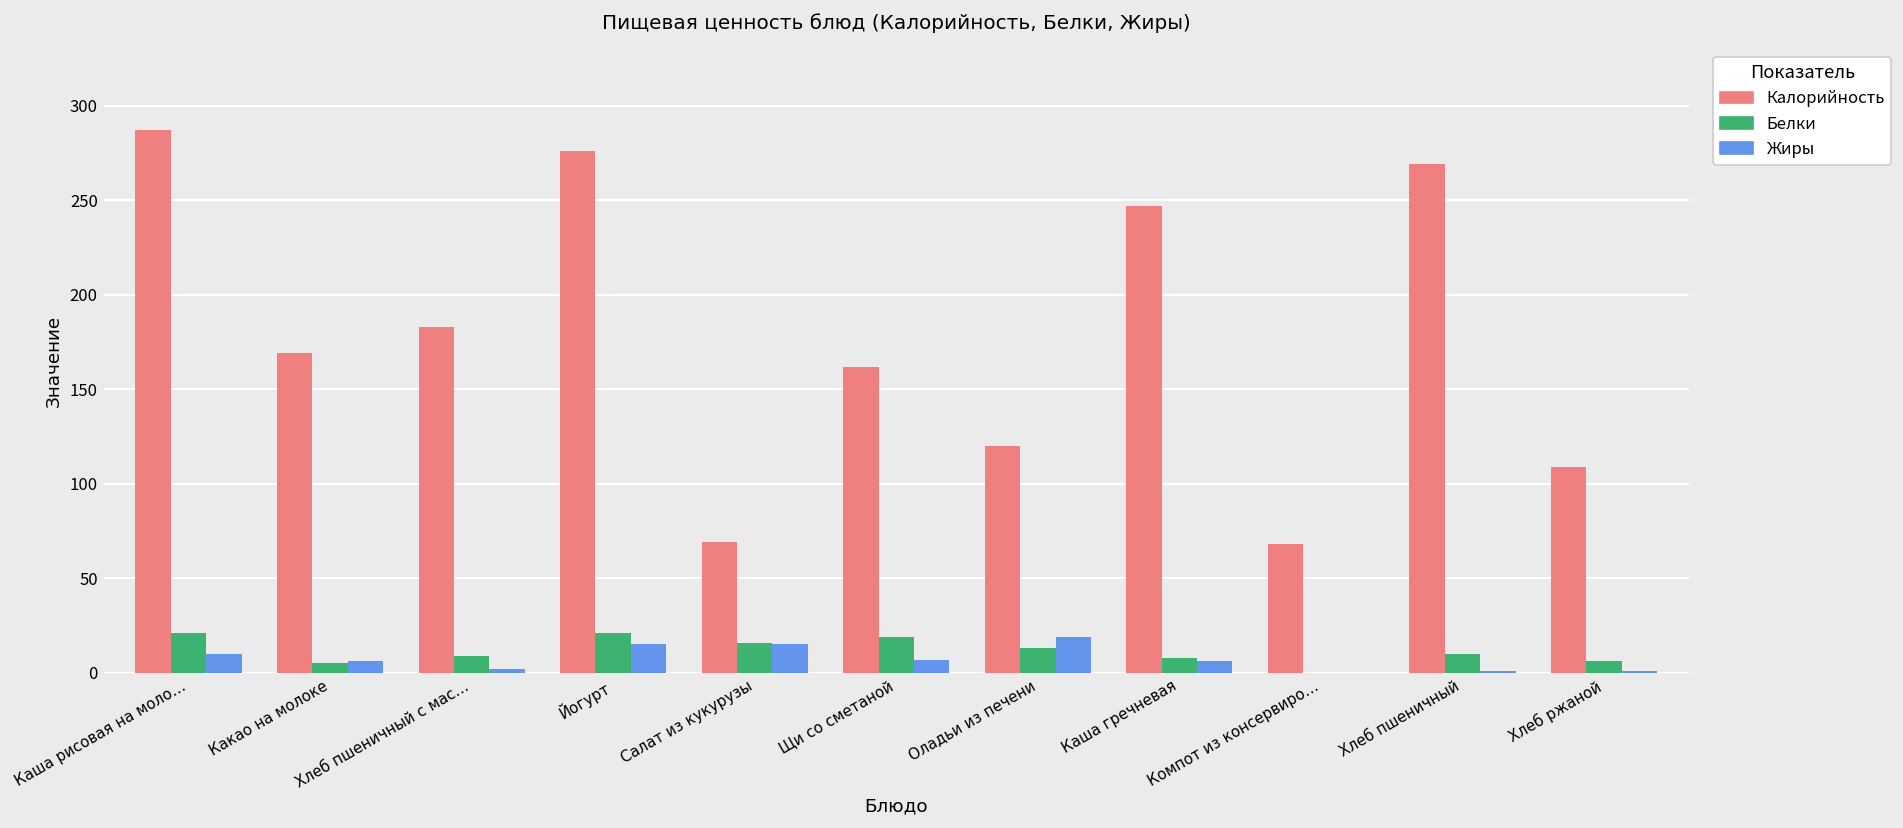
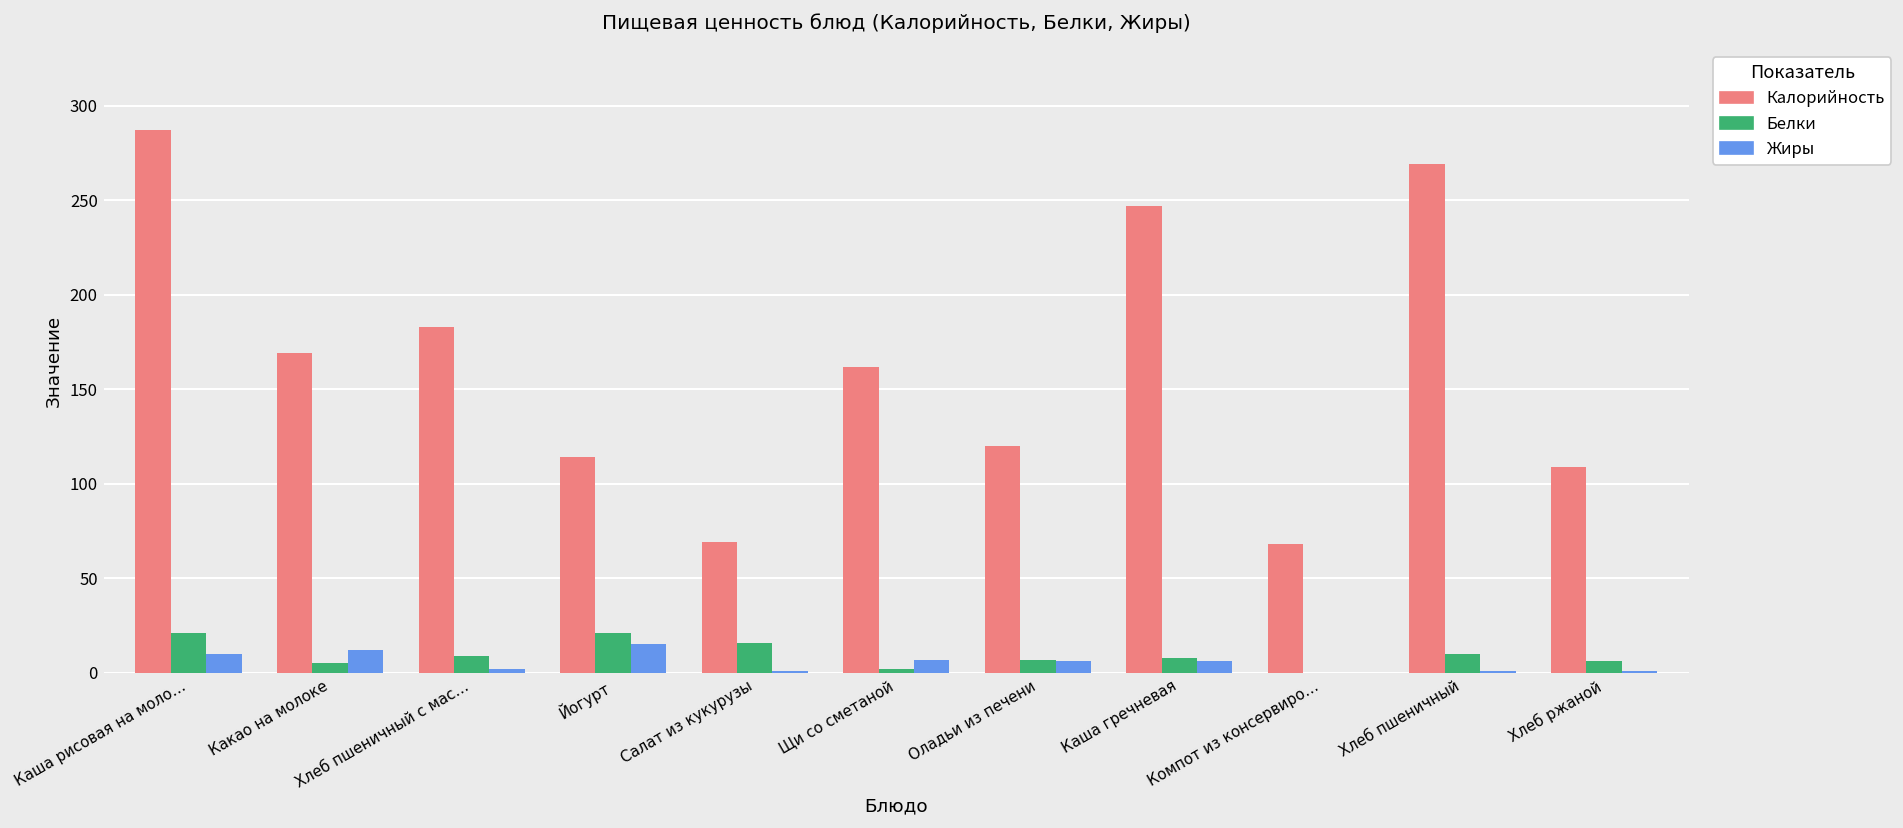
Жиры, Какао на молоке: 6 -> 12
Калорийность, Йогурт: 276 -> 114
Жиры, Салат из кукурузы: 15 -> 1
Белки, Щи со сметаной: 19 -> 2
Белки, Оладьи из печени: 13 -> 7
Жиры, Оладьи из печени: 19 -> 6
